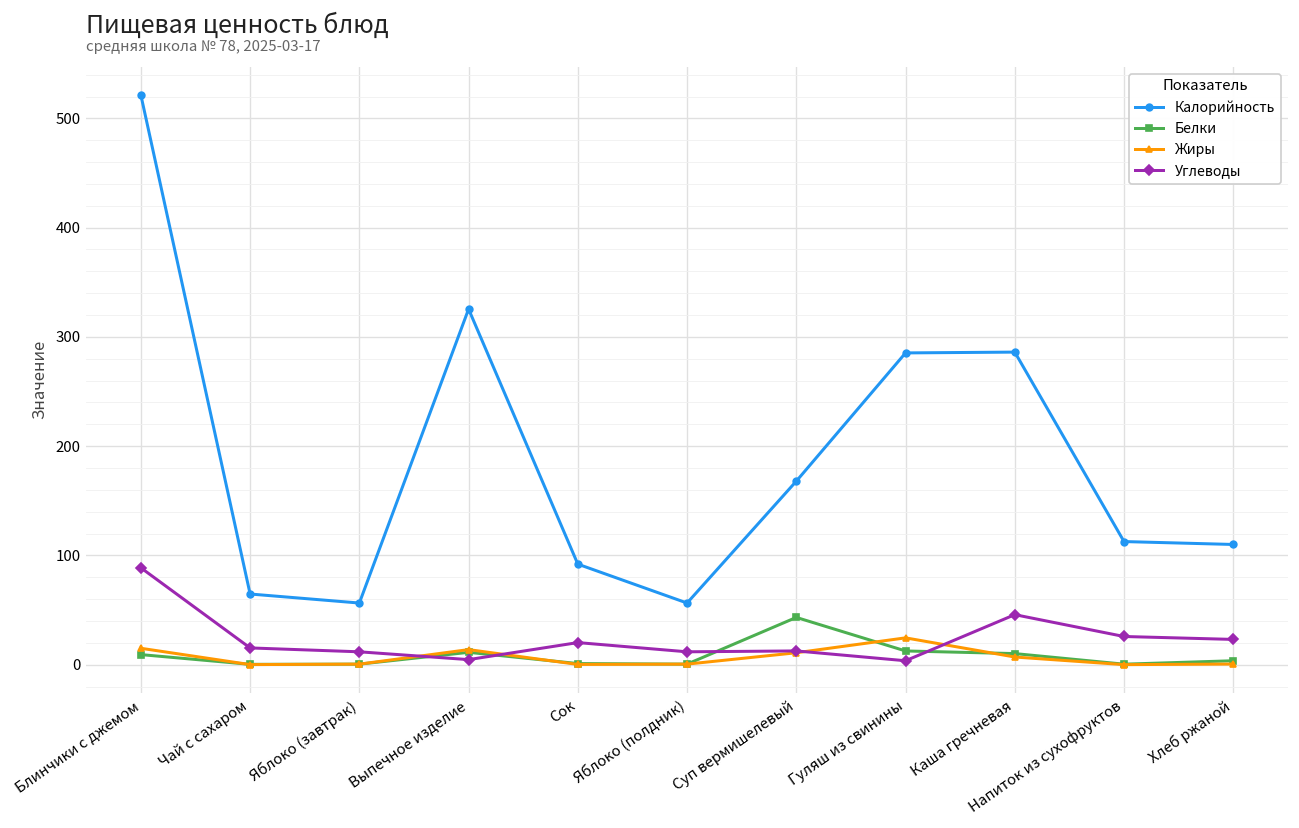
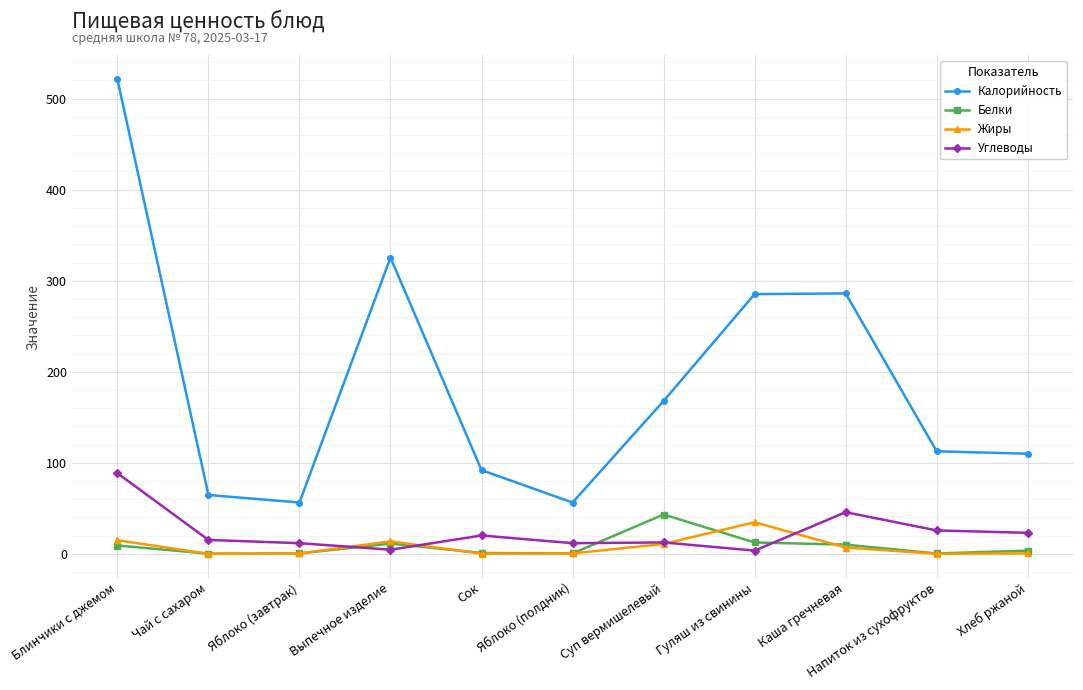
Жиры, Гуляш из свинины: 20 -> 30
